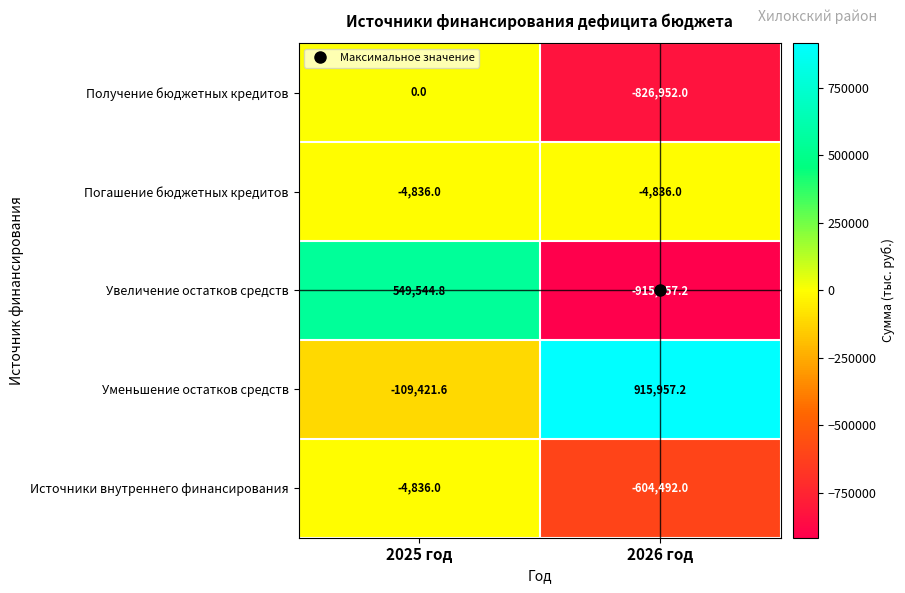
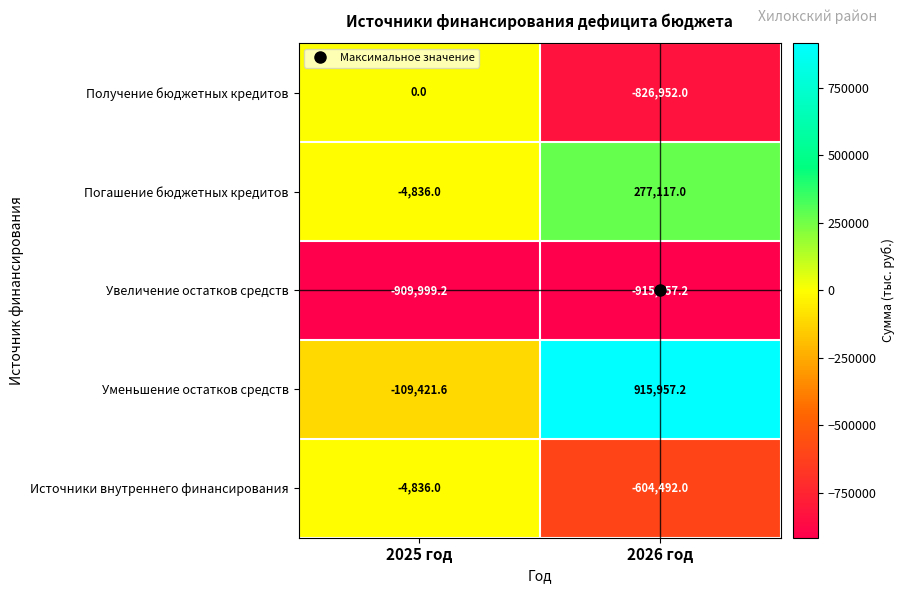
Погашение бюджетных кредитов, 2026 год: -4,836.0 -> 277,117.0
Увеличение остатков средств, 2025 год: 549,544.8 -> -909,999.2
